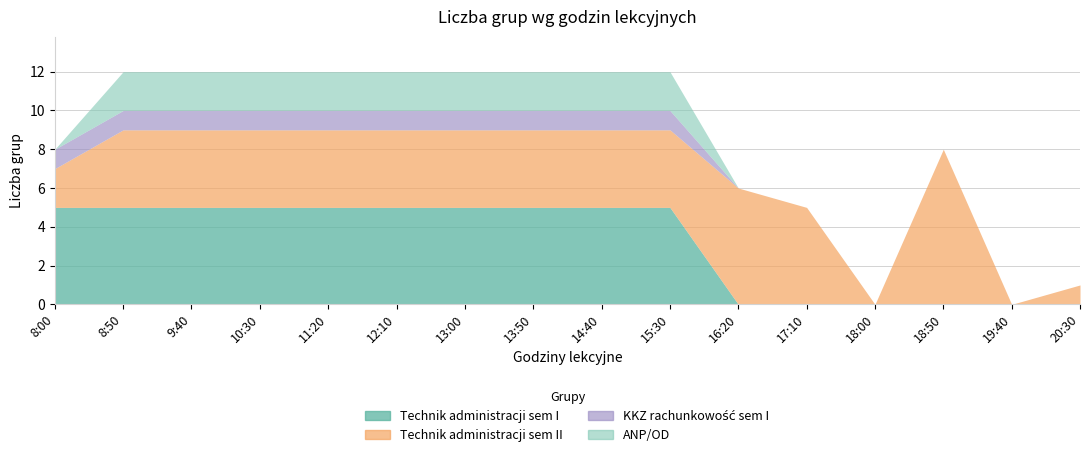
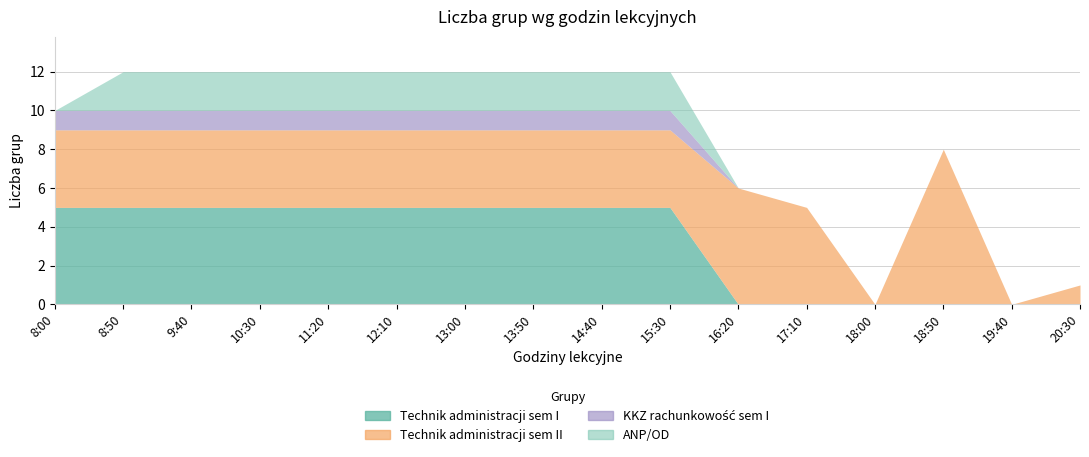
Technik administracji sem II, 8:00: 2 -> 4
